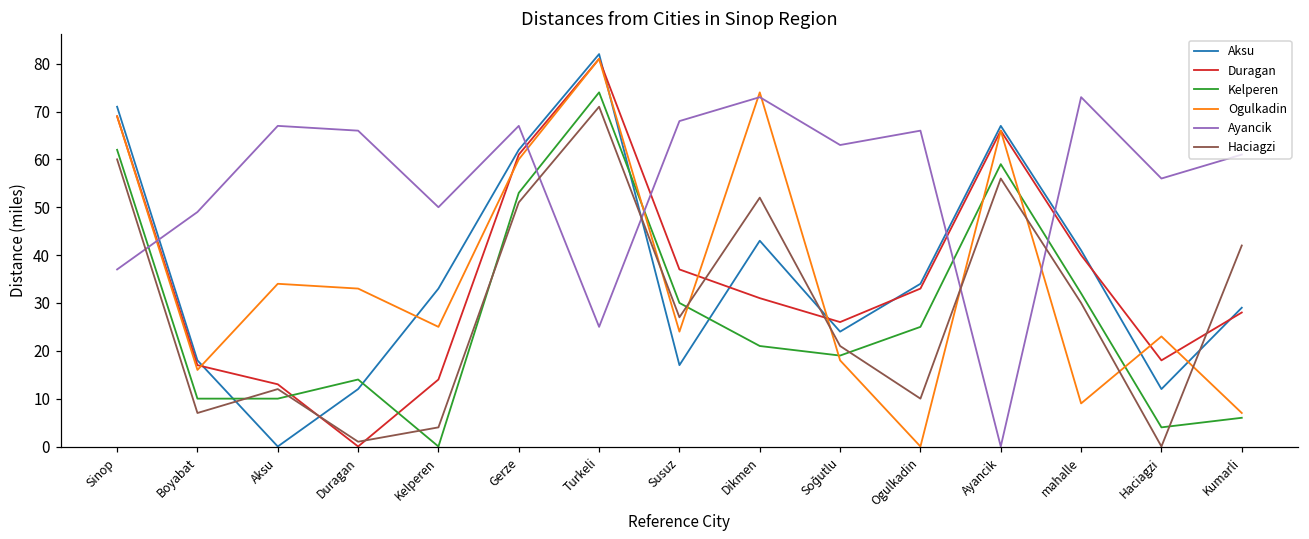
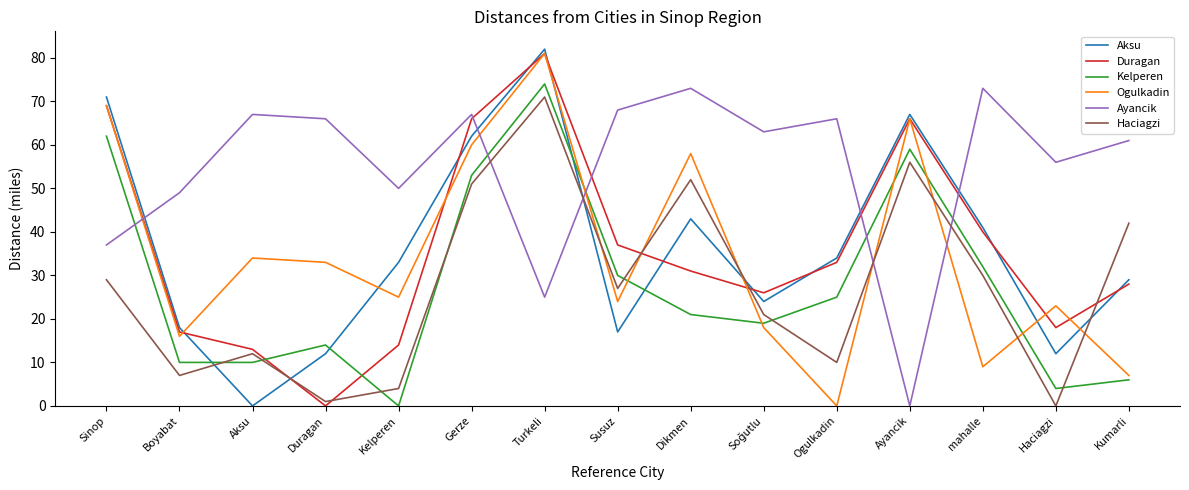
Haciagzi, Sinop: 60 -> 29
Duragan, Gerze: 61 -> 66
Ogulkadin, Dikmen: 74 -> 58
